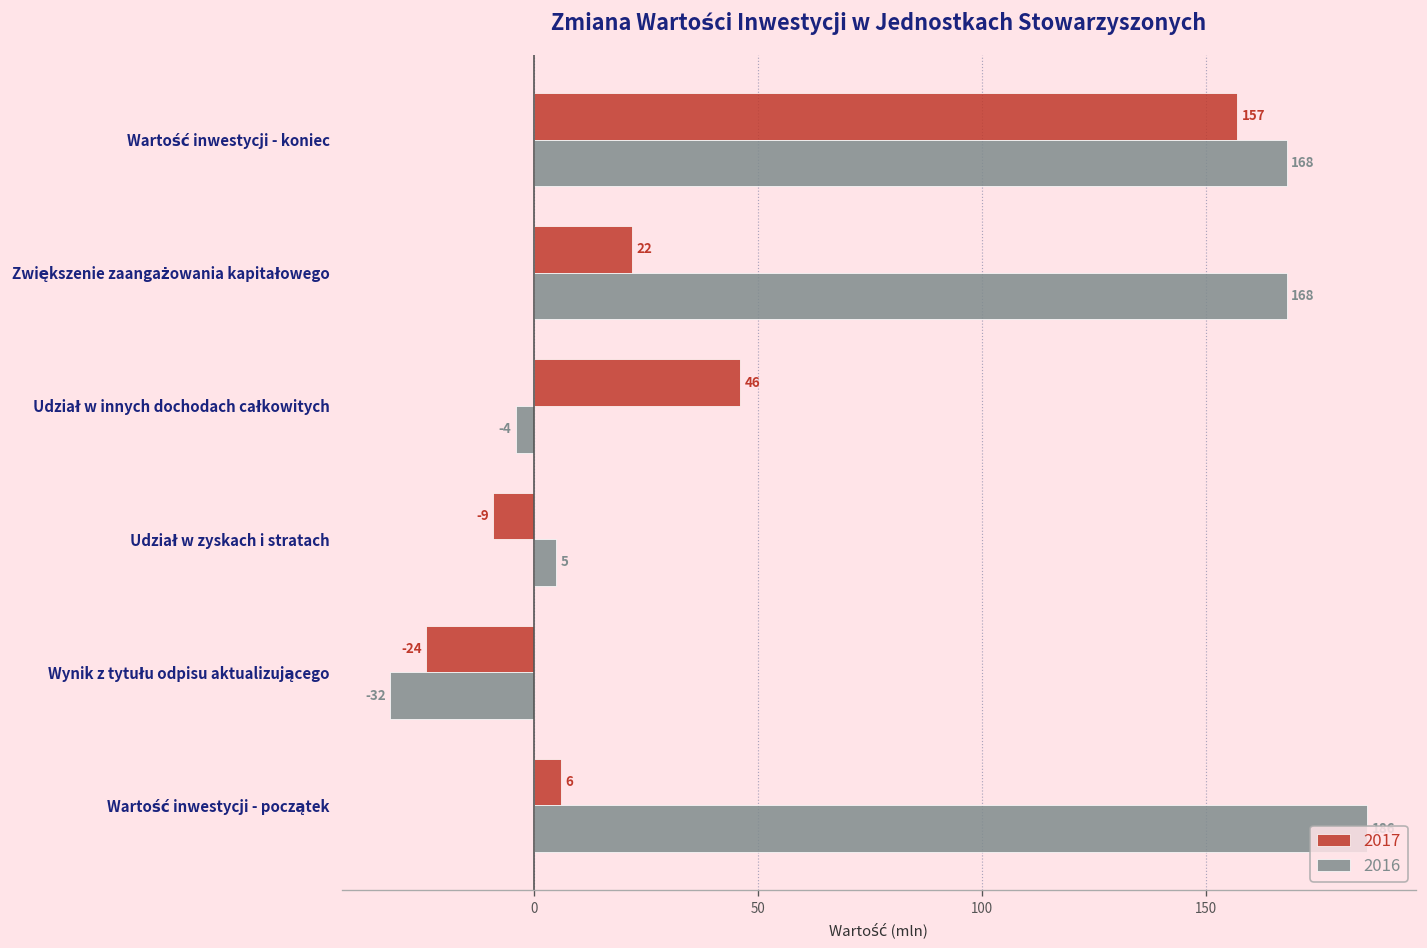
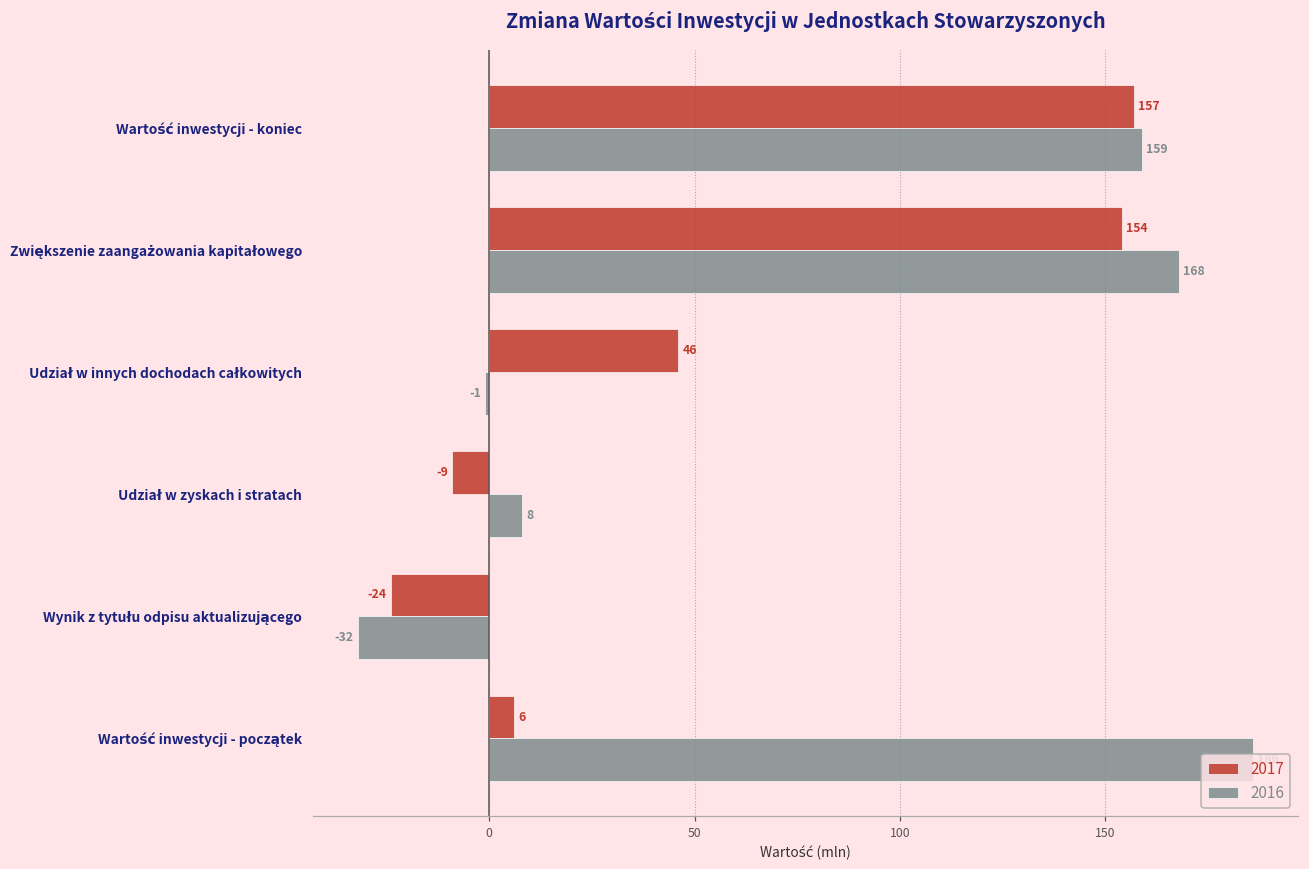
2016, Wartość inwestycji - koniec: 168 -> 159
2017, Zwiększenie zaangażowania kapitałowego: 22 -> 154
2016, Udział w innych dochodach całkowitych: -4 -> -1
2016, Udział w zyskach i stratach: 5 -> 8
